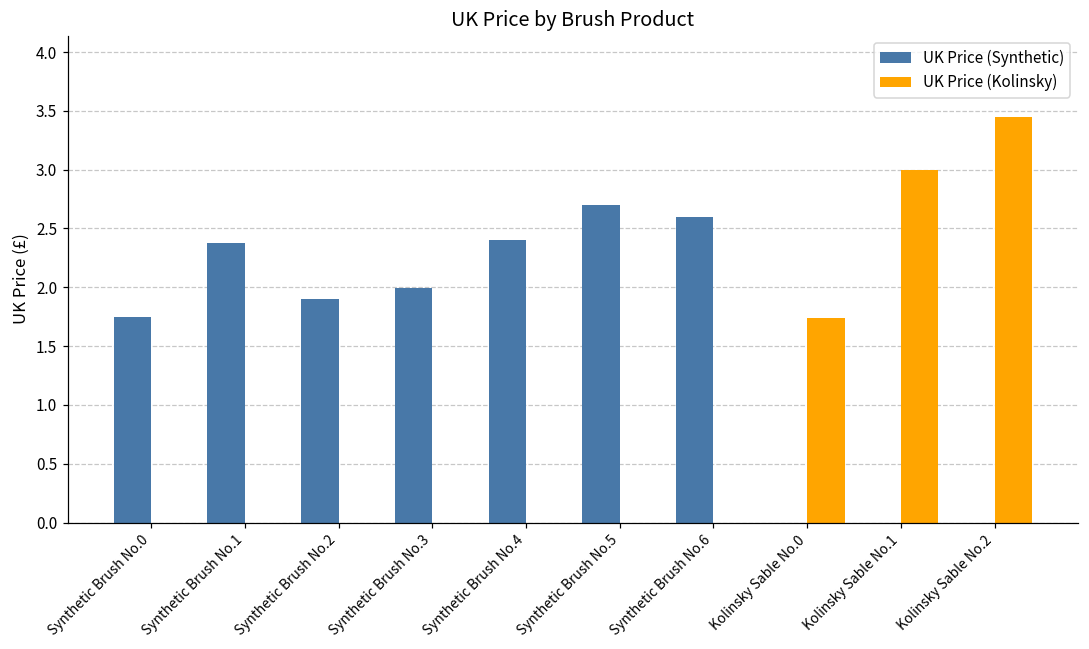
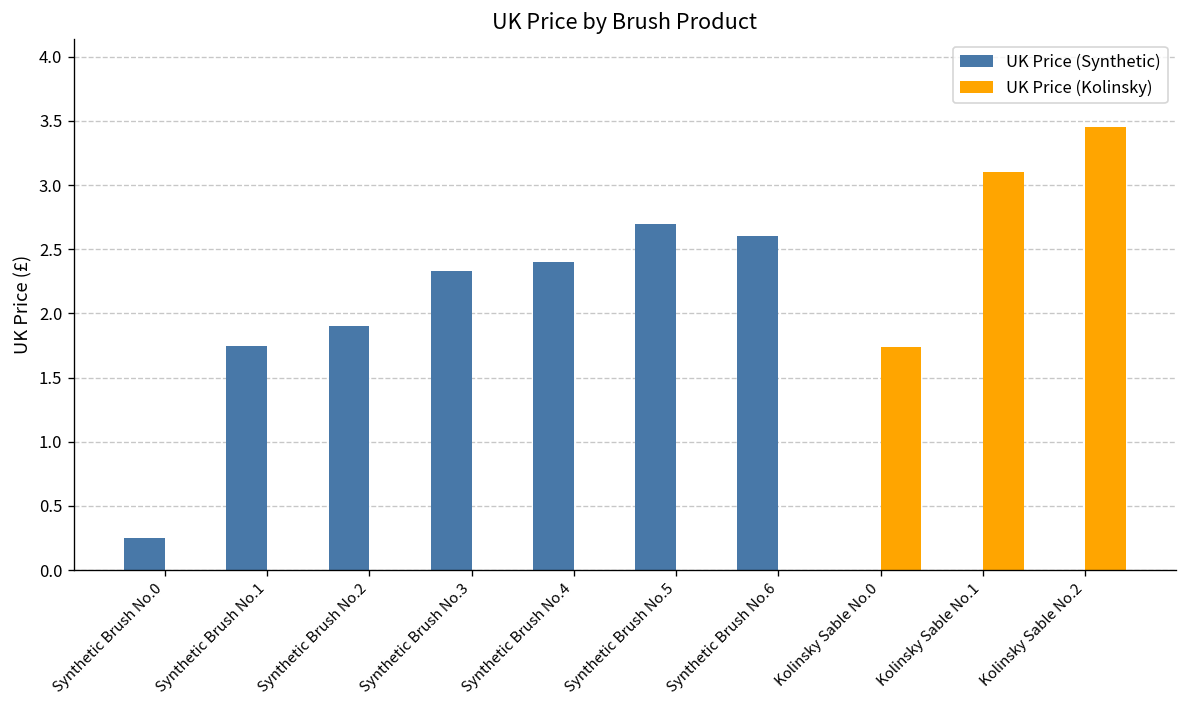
UK Price (Synthetic), Synthetic Brush No.0: 1.75 -> 0.25
UK Price (Synthetic), Synthetic Brush No.1: 2.38 -> 1.75
UK Price (Synthetic), Synthetic Brush No.3: 1.99 -> 2.33
UK Price (Kolinsky), Kolinsky Sable No.1: 3.0 -> 3.1
